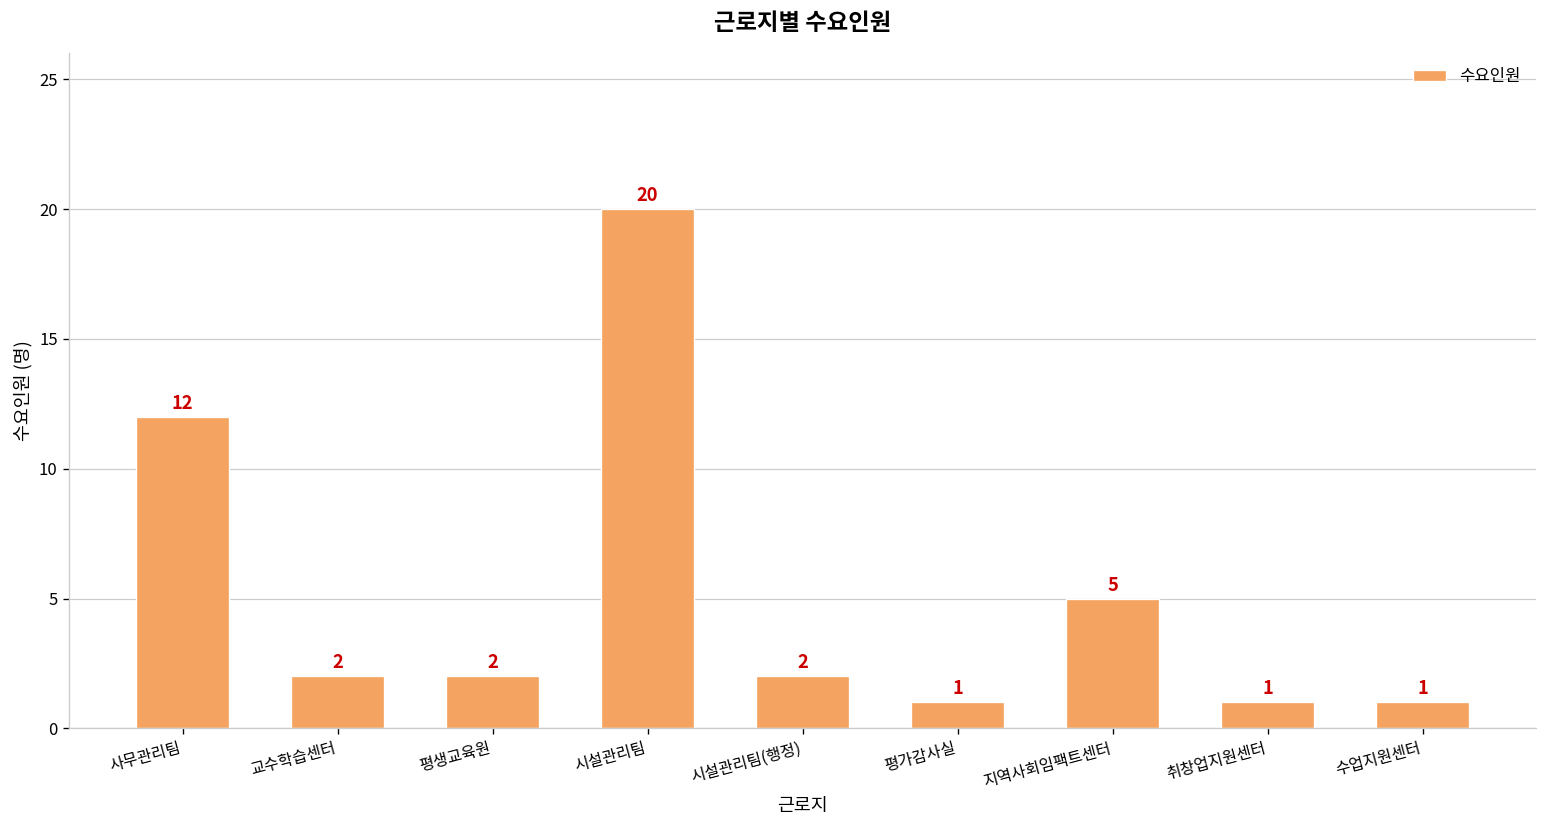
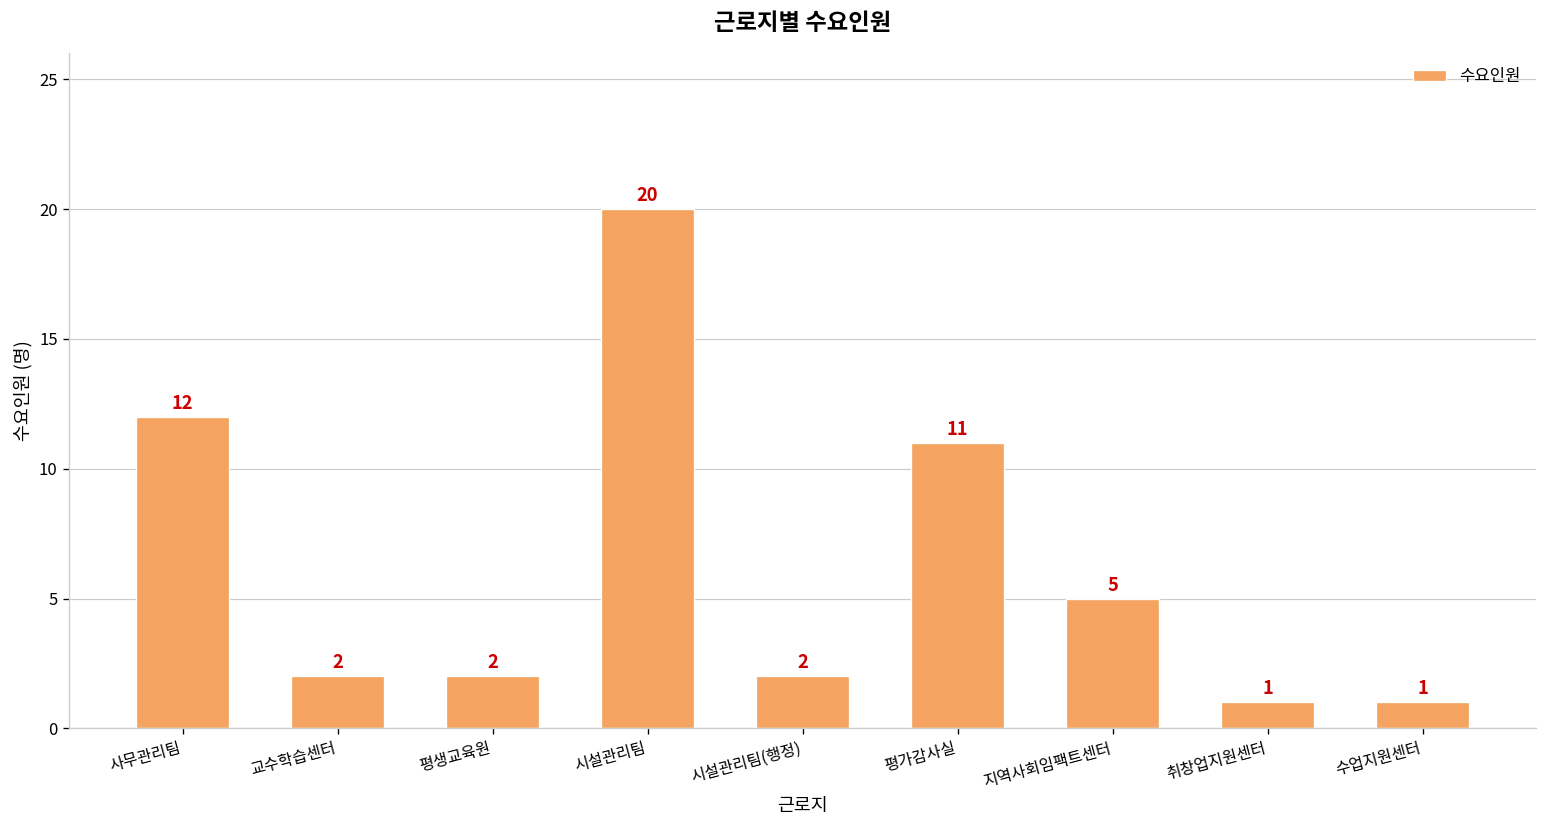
평가감사실: 1 -> 11
